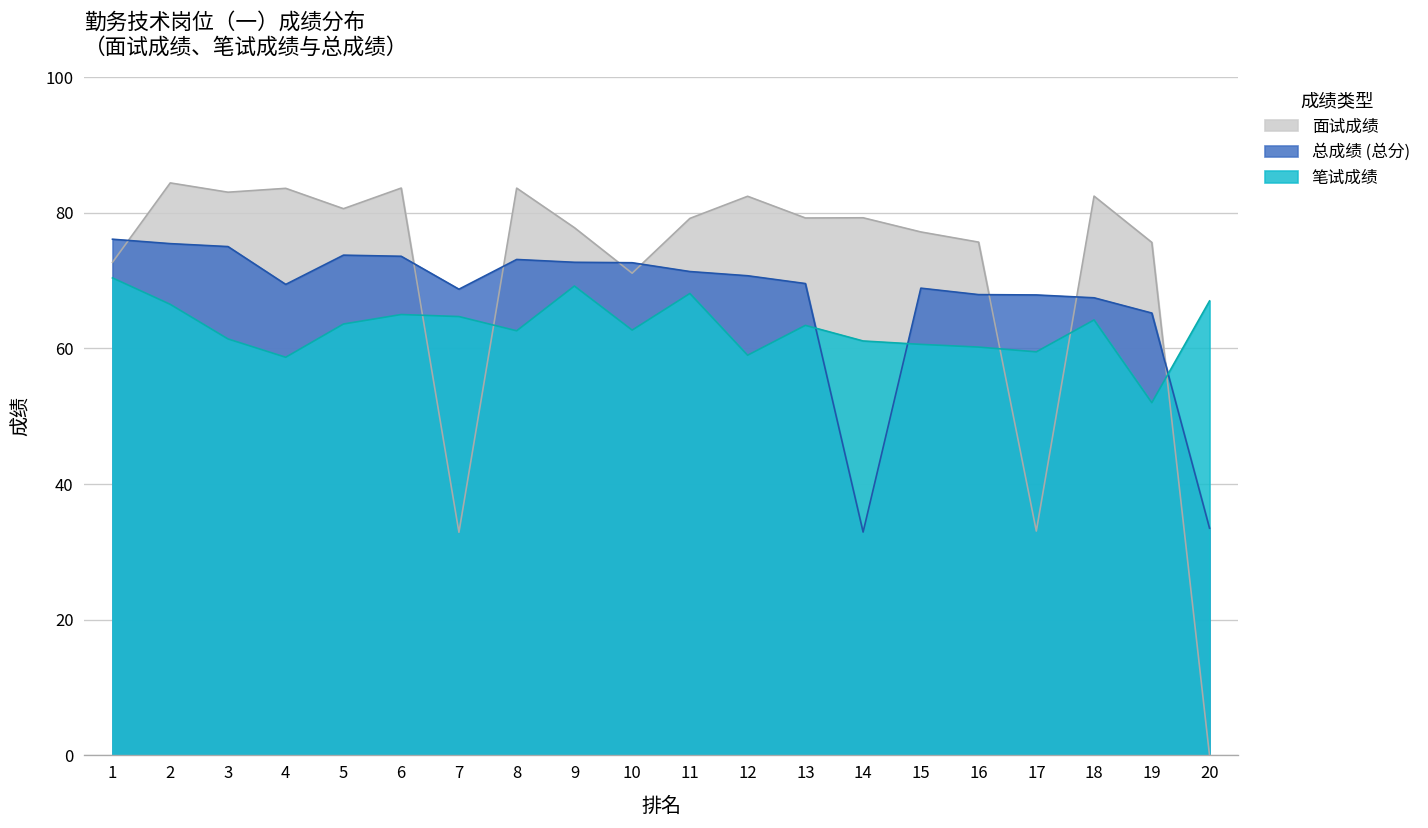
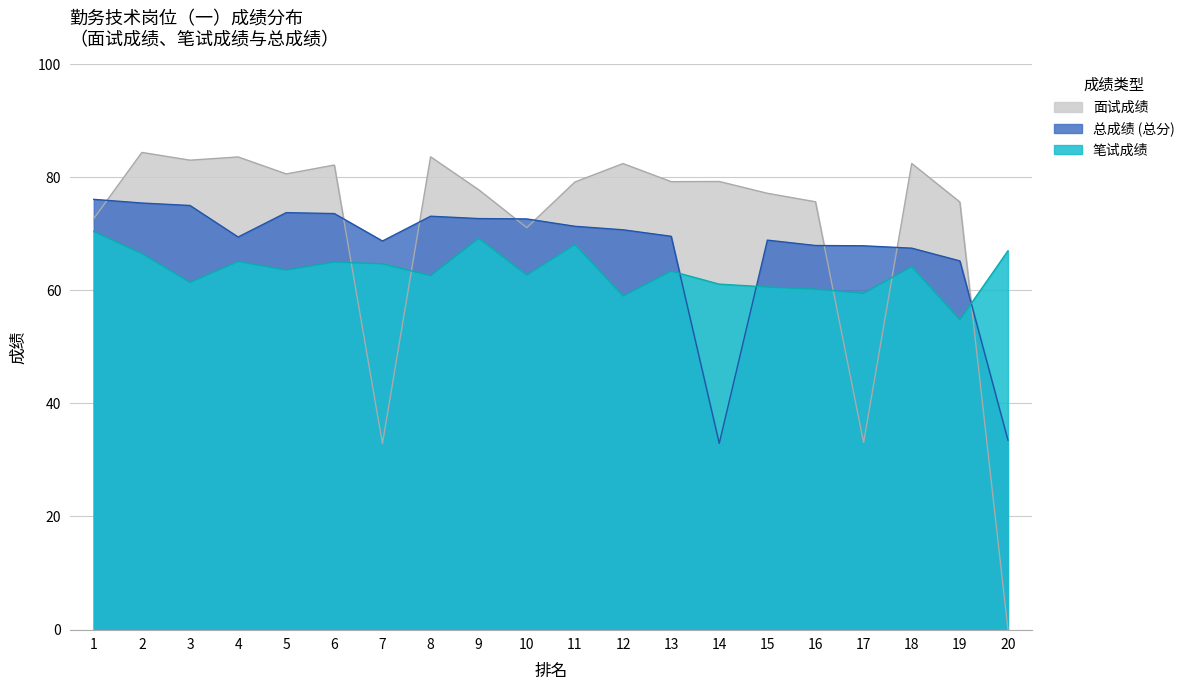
笔试成绩, 4: 59 -> 65
面试成绩, 6: 84 -> 82
笔试成绩, 19: 52 -> 55
